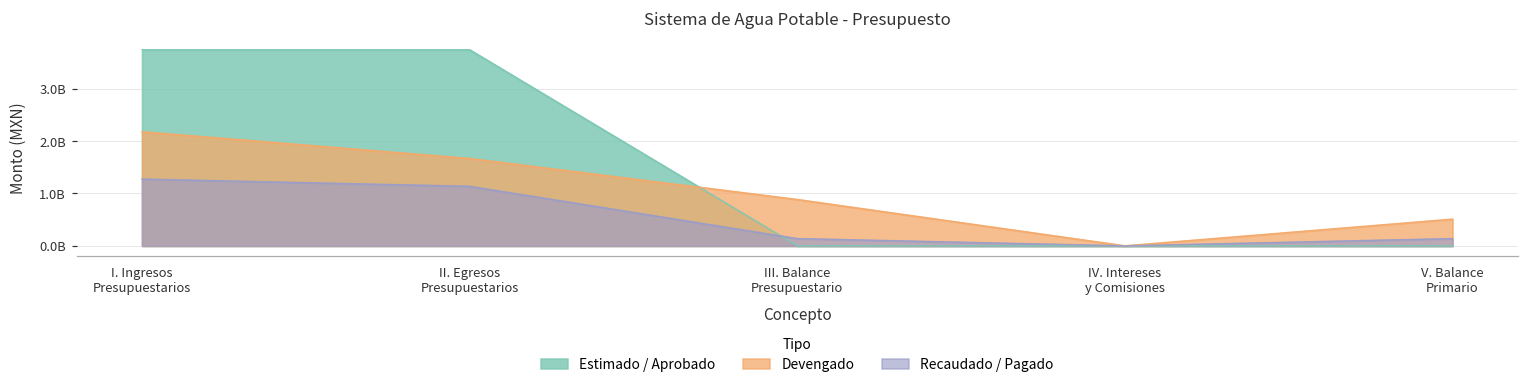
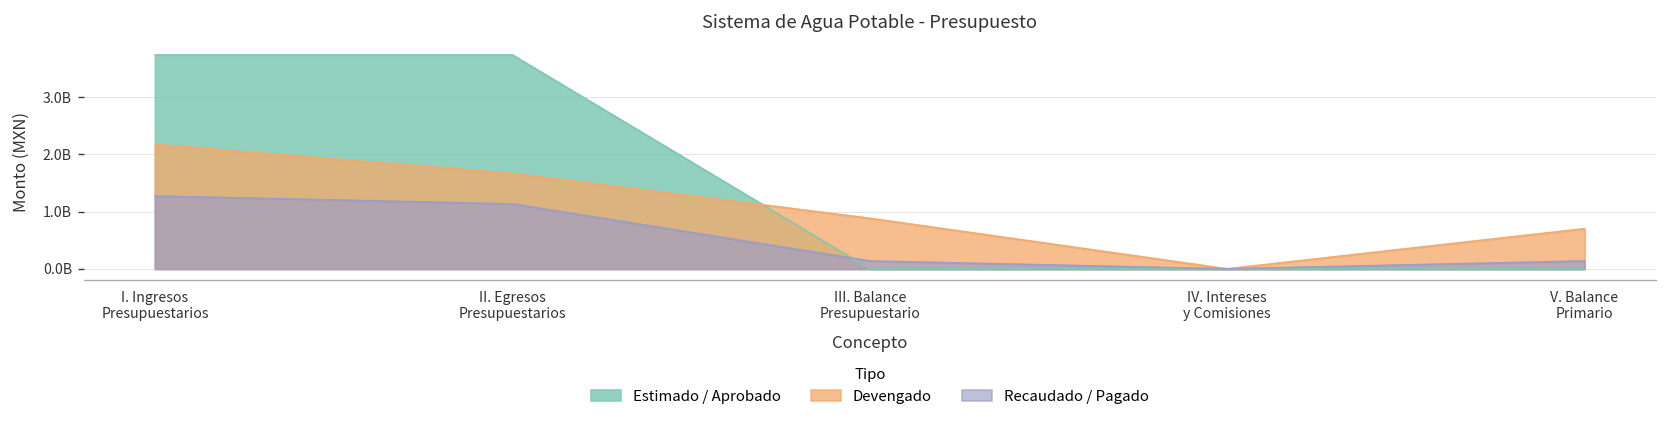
Devengado, V. Balance Primario: 500000000 -> 700000000
